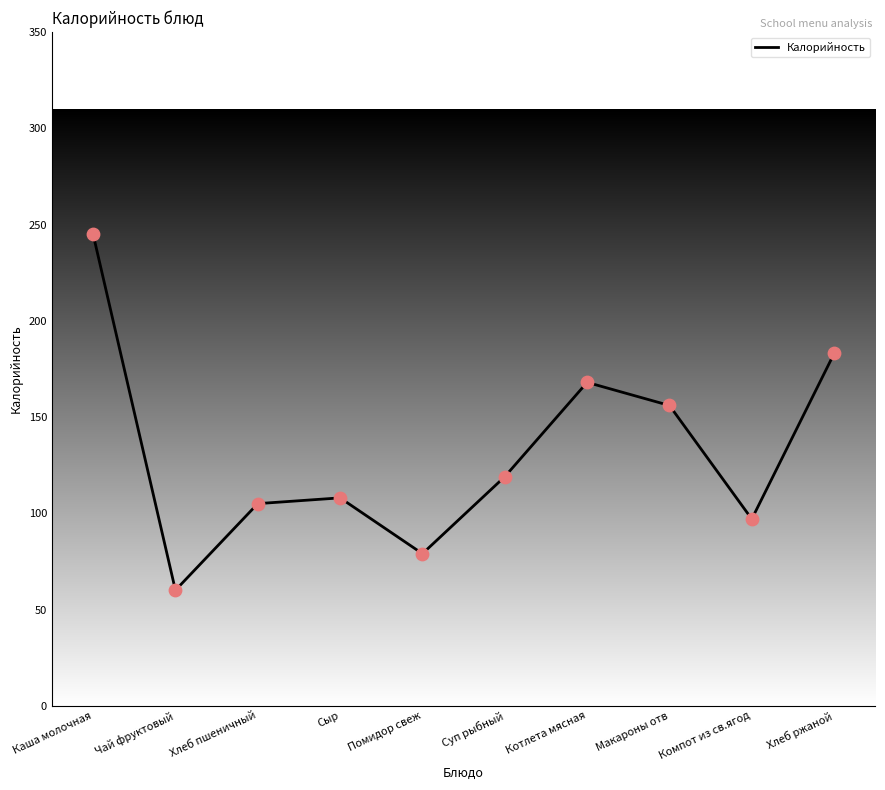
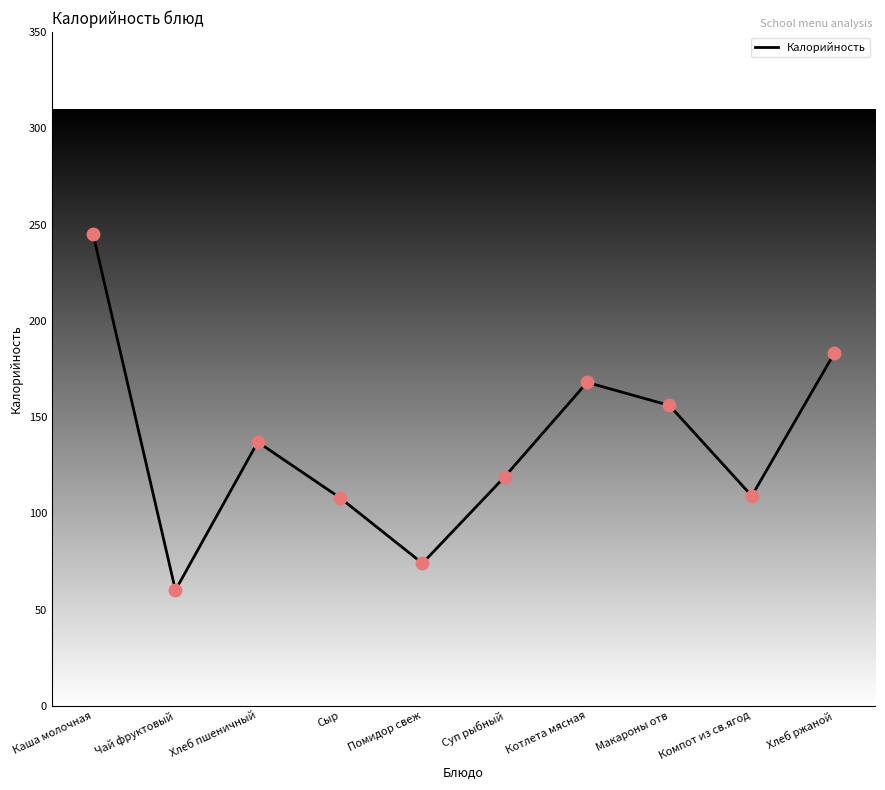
Хлеб пшеничный: 105 -> 137
Помидор свеж: 79 -> 74
Компот из св.ягод: 97 -> 109
